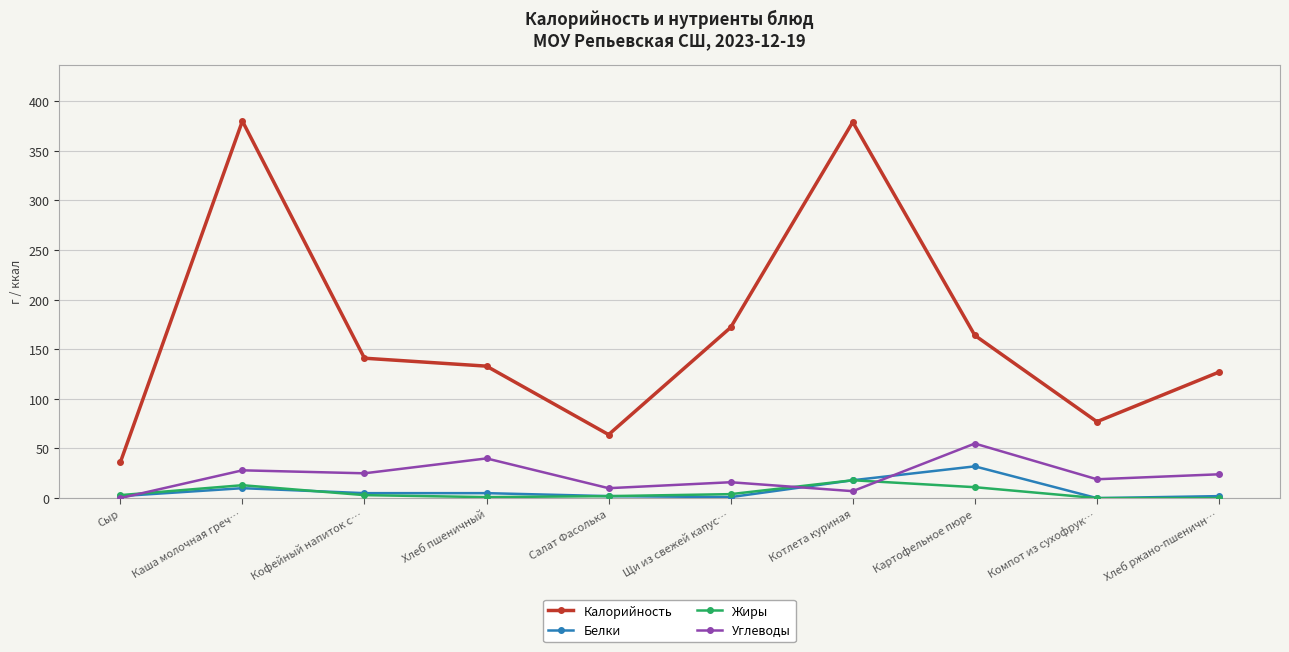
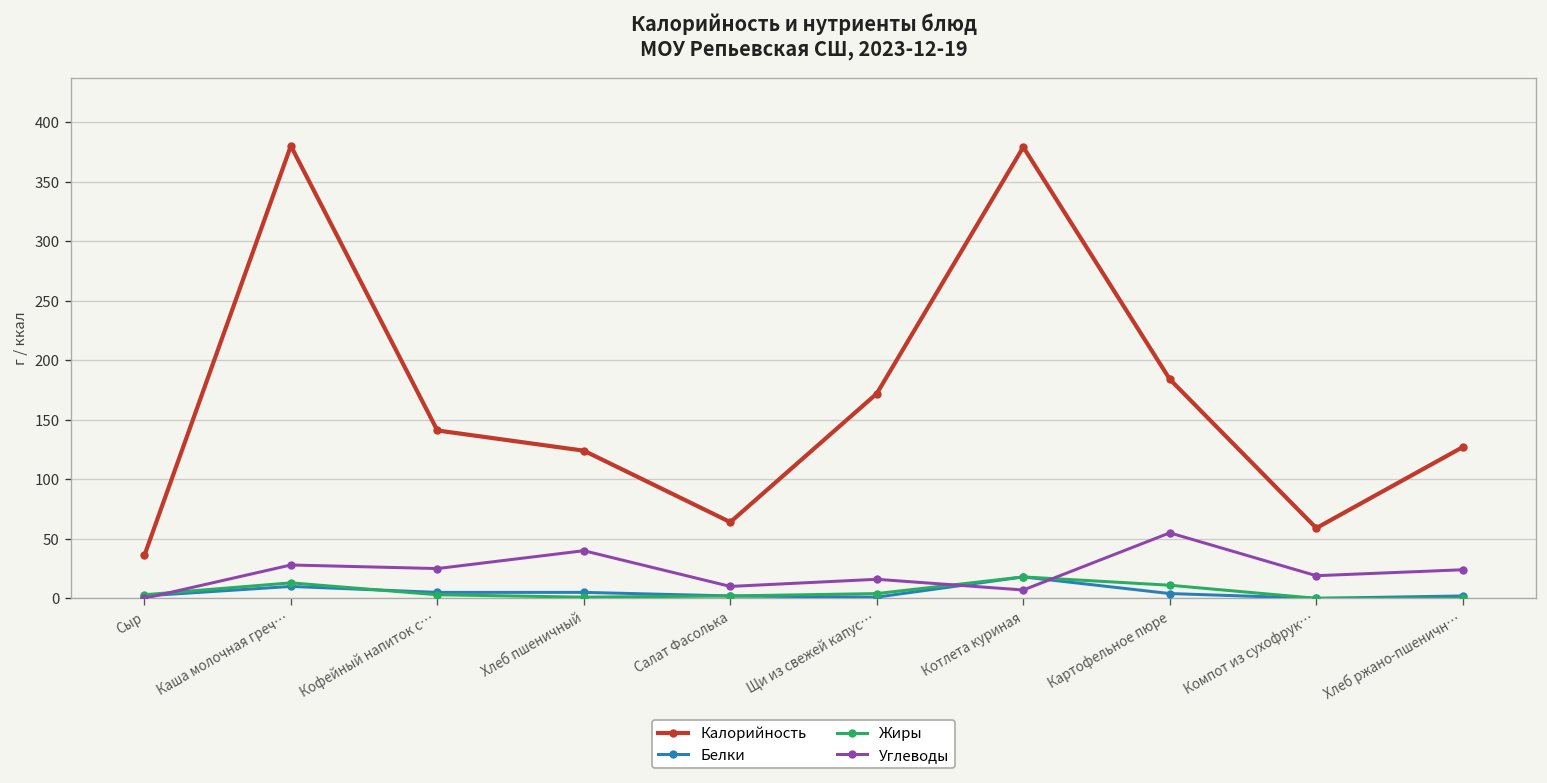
Калорийность, Хлеб пшеничный: 130 -> 120
Калорийность, Картофельное пюре: 160 -> 180
Белки, Картофельное пюре: 30 -> 0
Калорийность, Компот из сухофрук…: 80 -> 60
